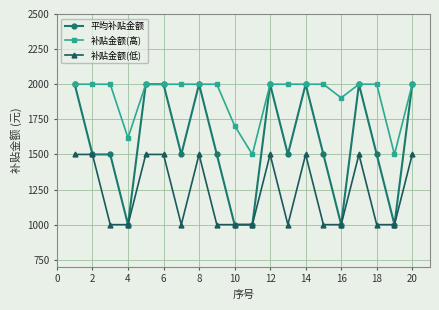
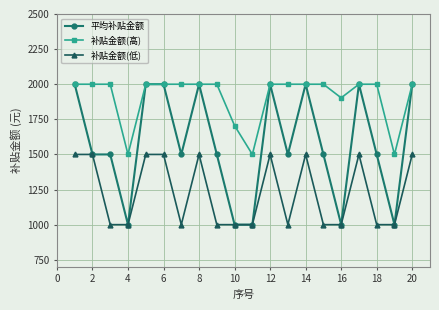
补贴金额(高), 4: 1620 -> 1500
